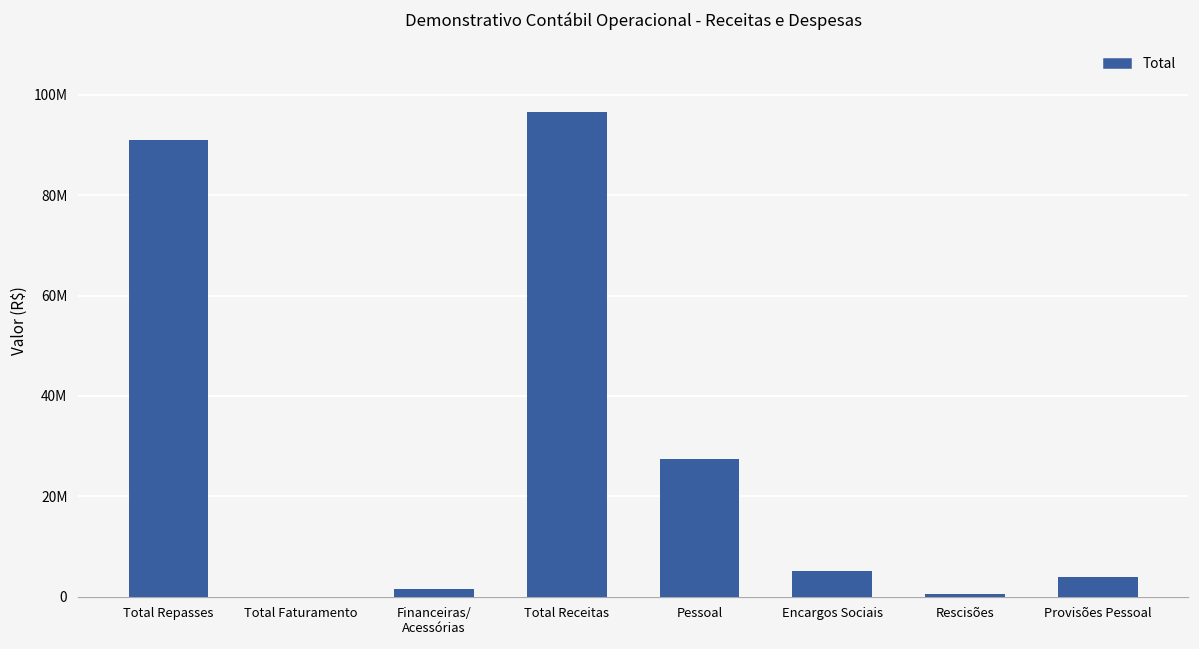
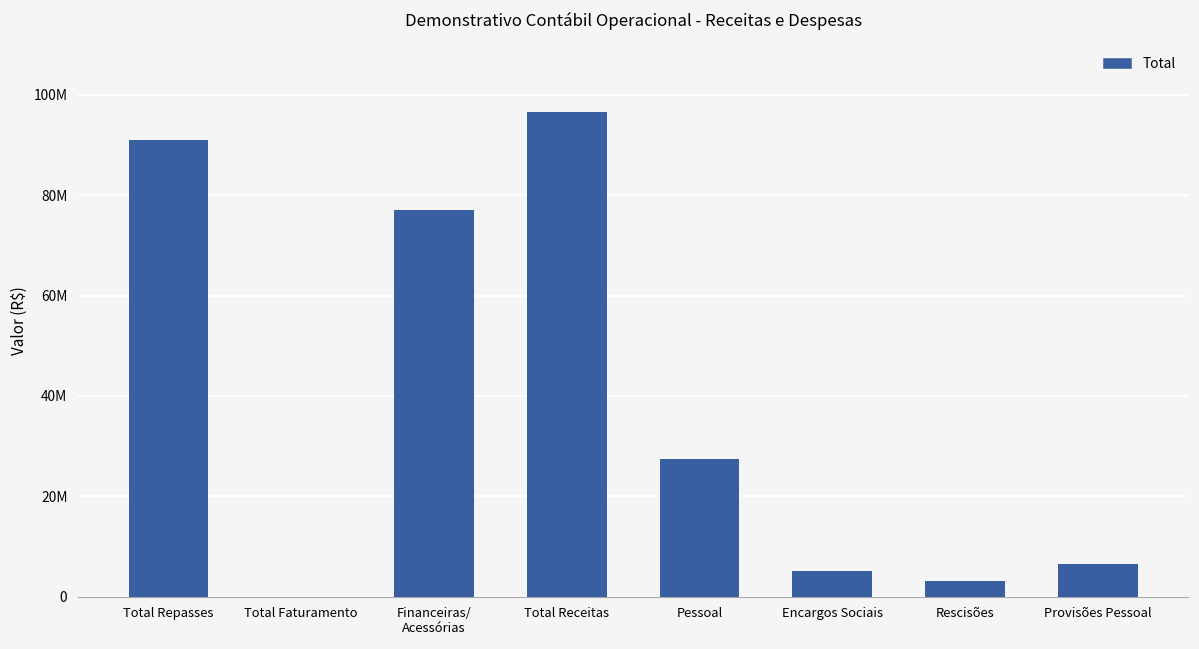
Financeiras/ Acessórias: 1000000 -> 77000000
Rescisões: 0 -> 3000000
Provisões Pessoal: 4000000 -> 7000000
